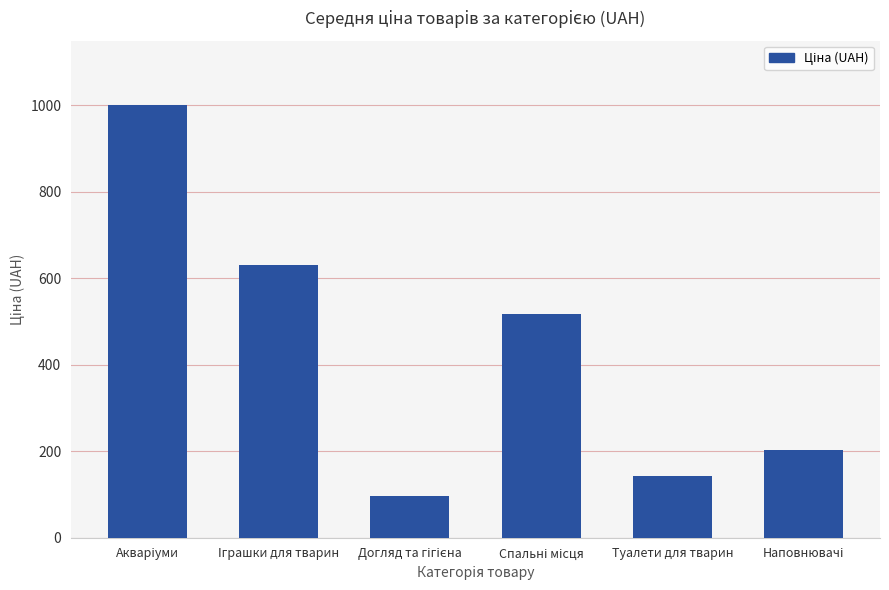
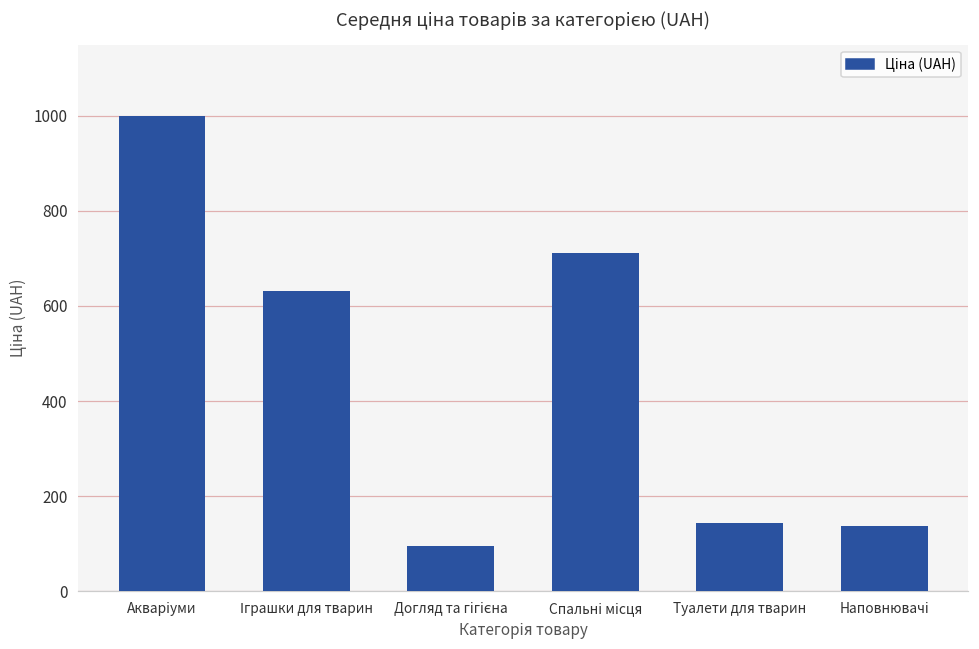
Спальні місця: 520 -> 710
Наповнювачі: 200 -> 140
